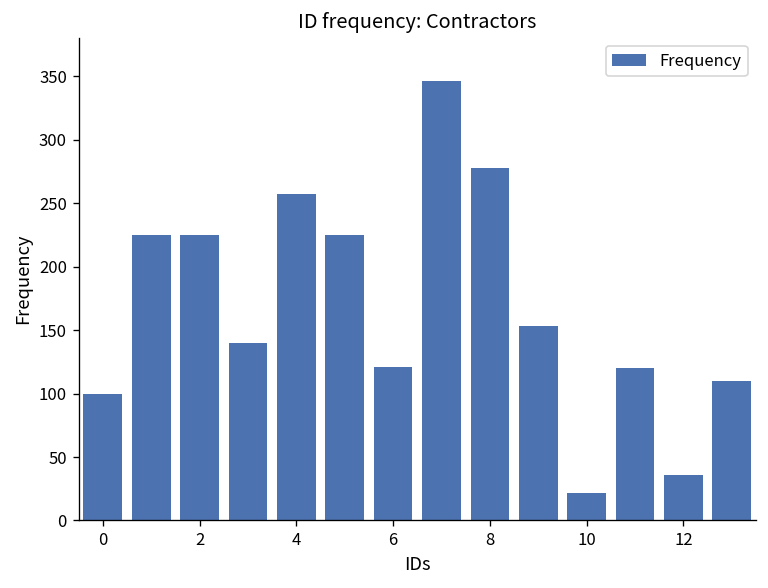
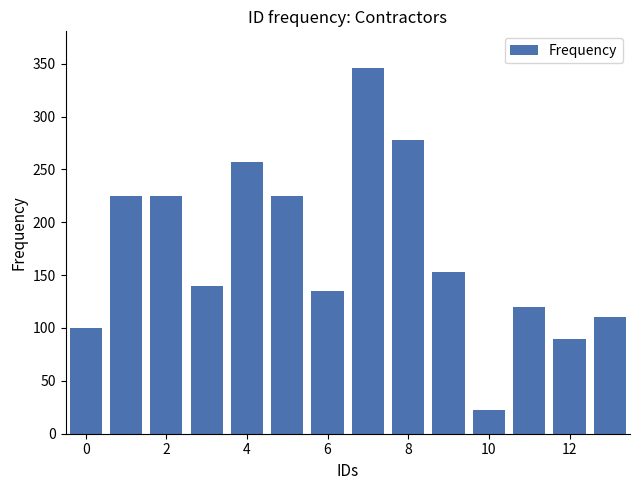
6: 121 -> 135
12: 36 -> 90
